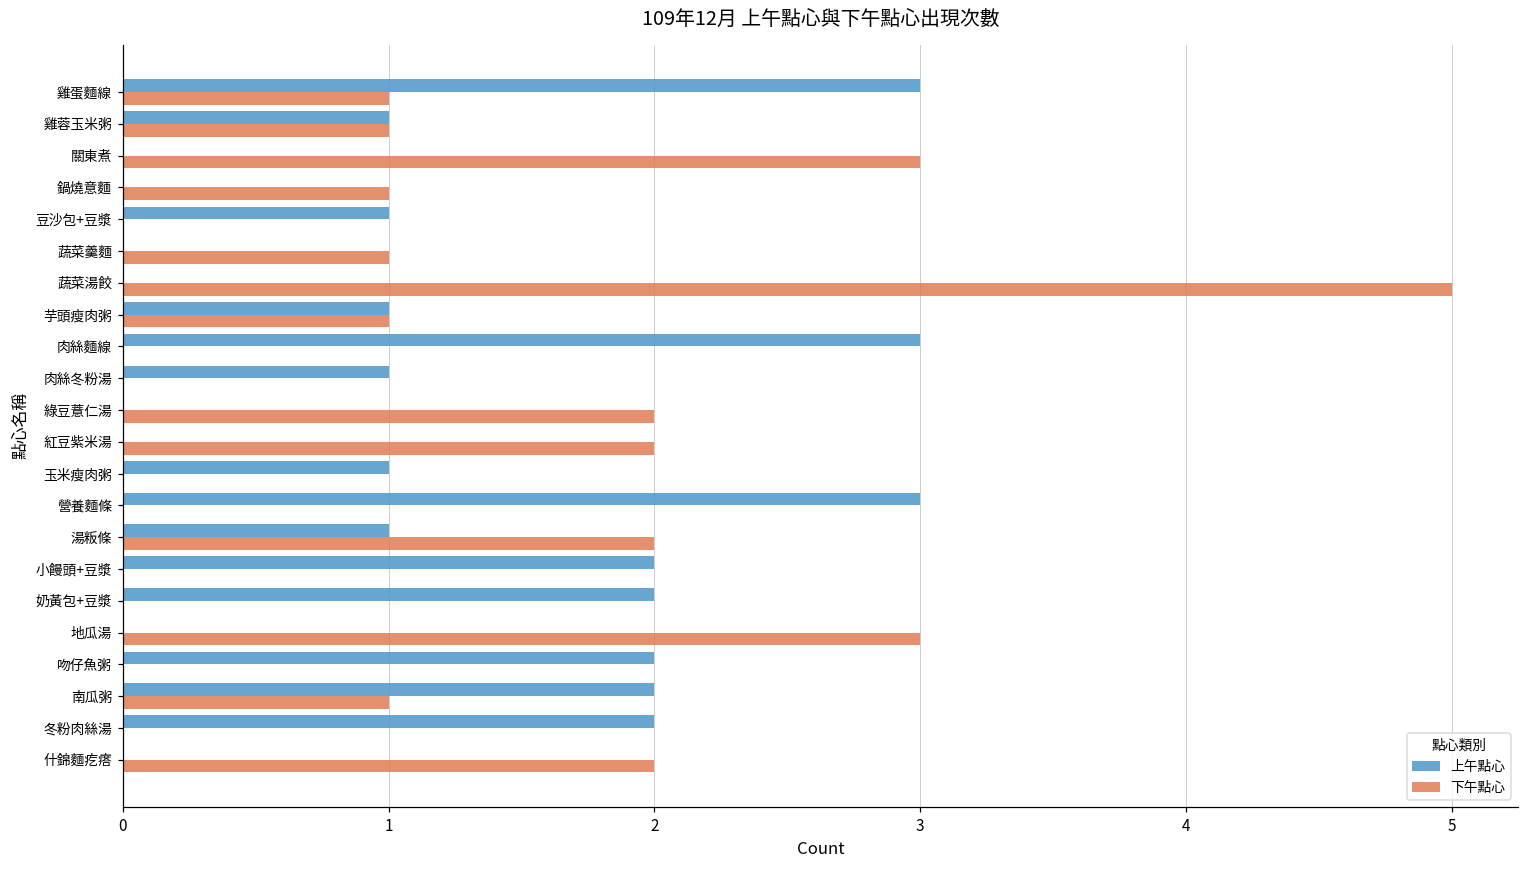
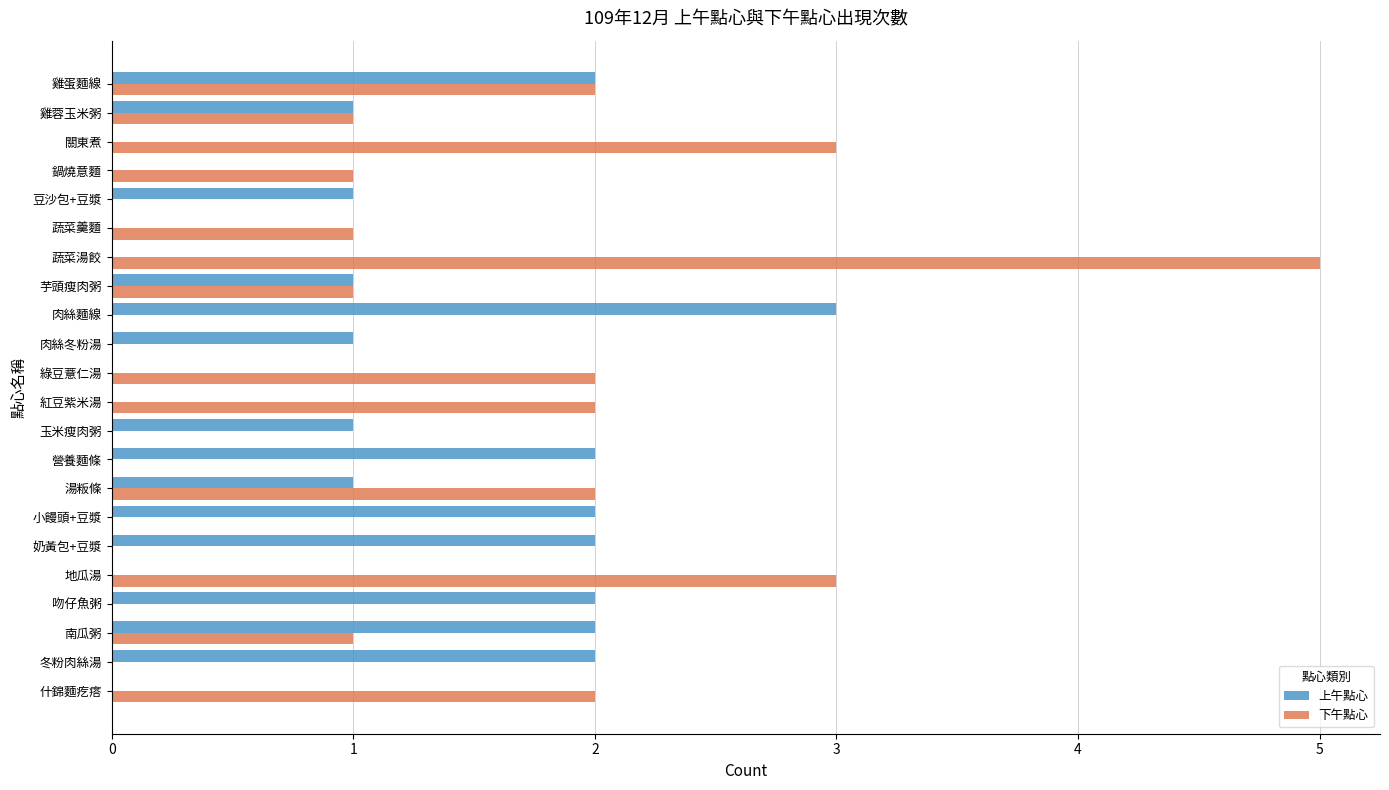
上午點心, 雞蛋麵線: 3 -> 2
下午點心, 雞蛋麵線: 1 -> 2
上午點心, 營養麵條: 3 -> 2
